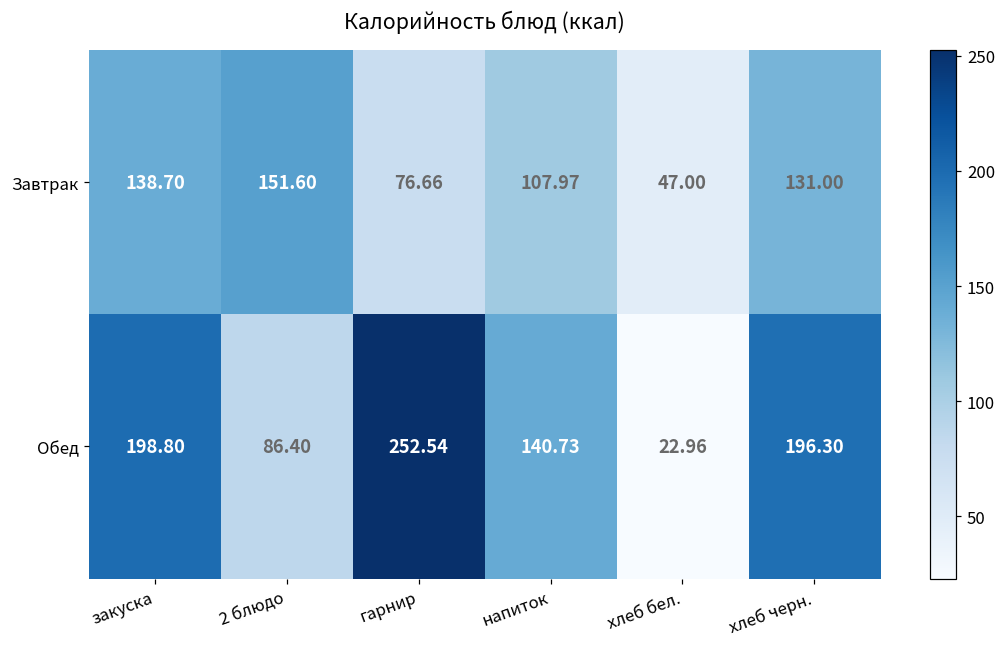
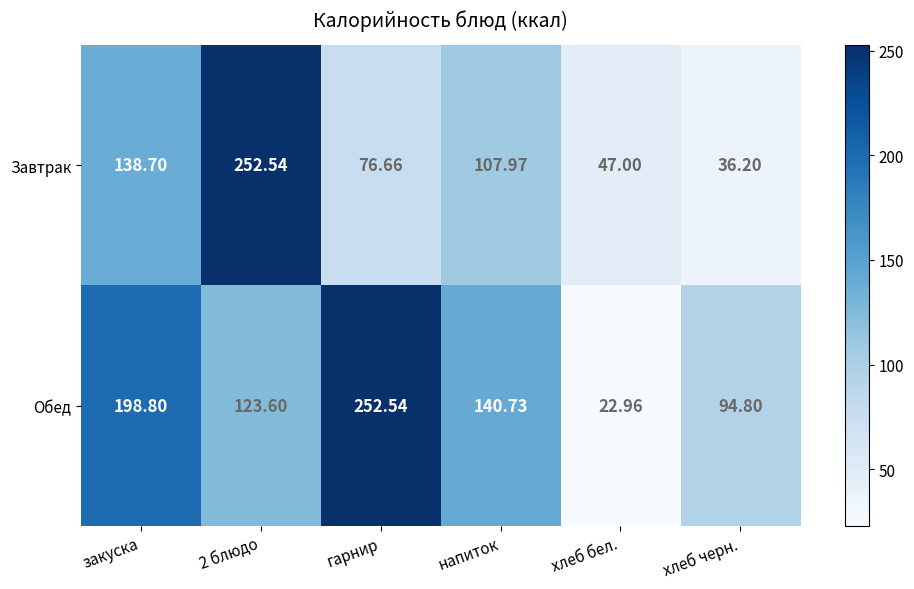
Завтрак, 2 блюдо: 151.60 -> 252.54
Завтрак, хлеб черн.: 131.00 -> 36.20
Обед, 2 блюдо: 86.40 -> 123.60
Обед, хлеб черн.: 196.30 -> 94.80
